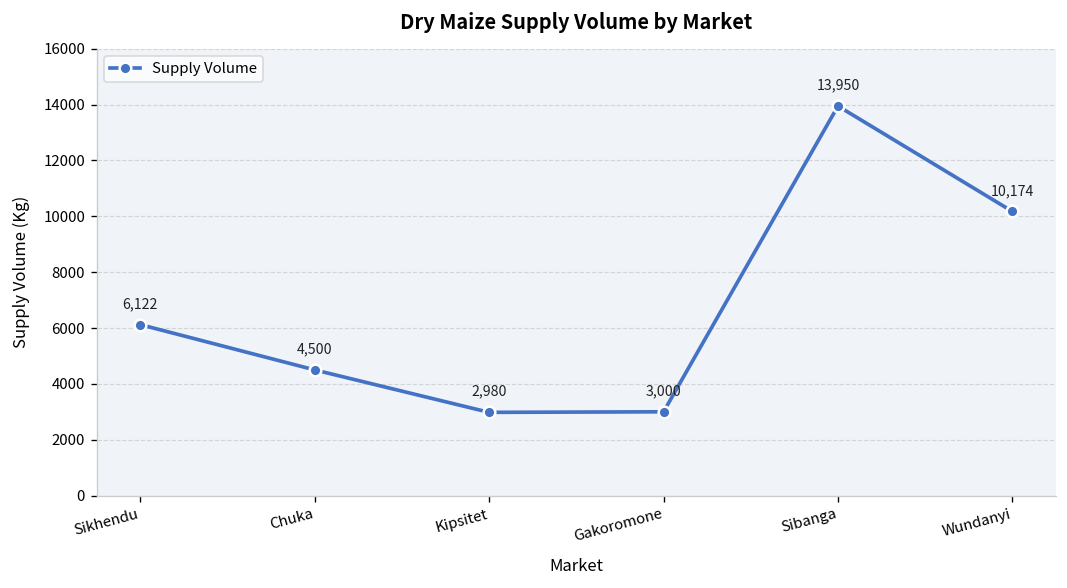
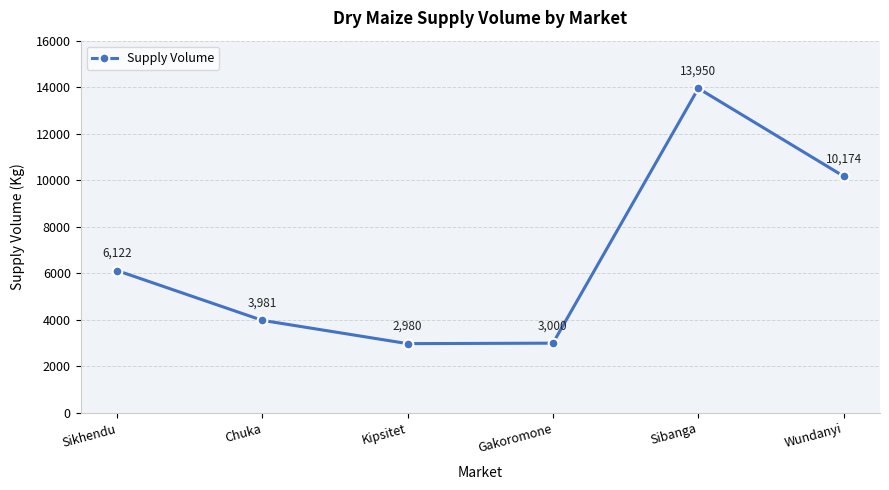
Chuka: 4,500 -> 3,981
